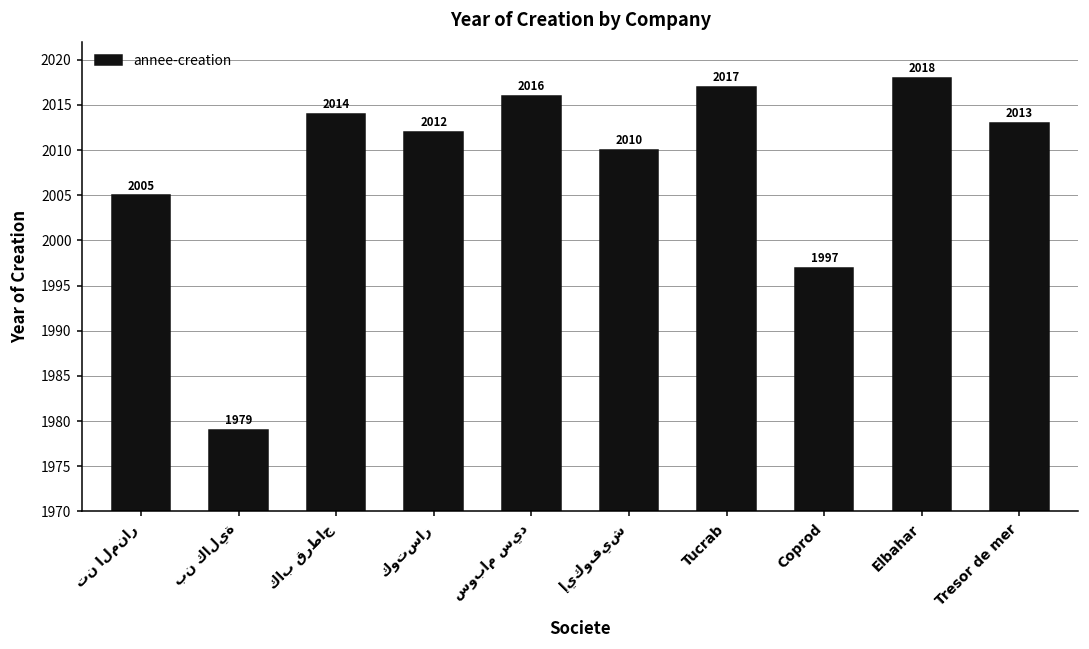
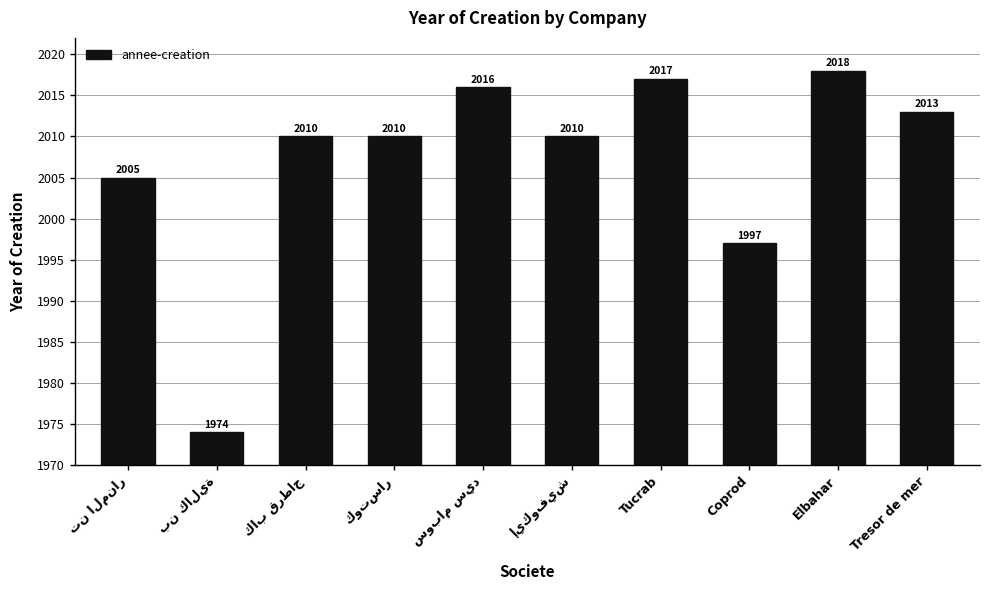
بن كالية: 1979 -> 1974
كاب قرطاج: 2014 -> 2010
كوتسار: 2012 -> 2010
